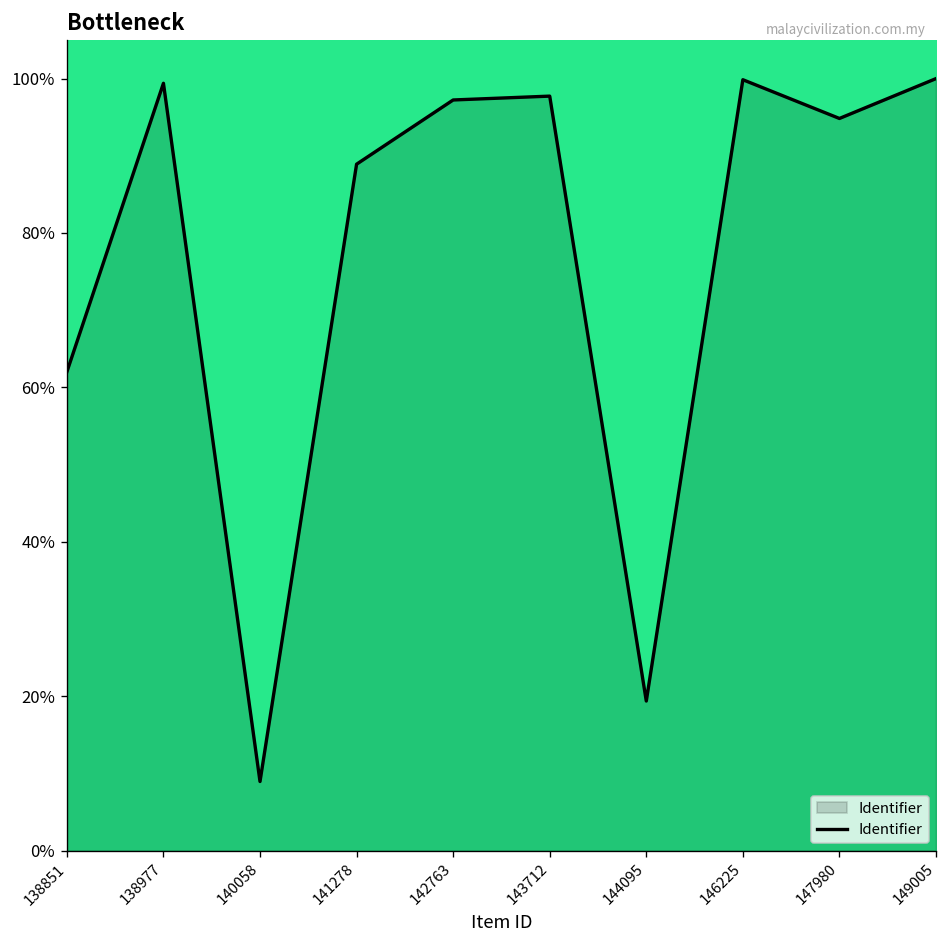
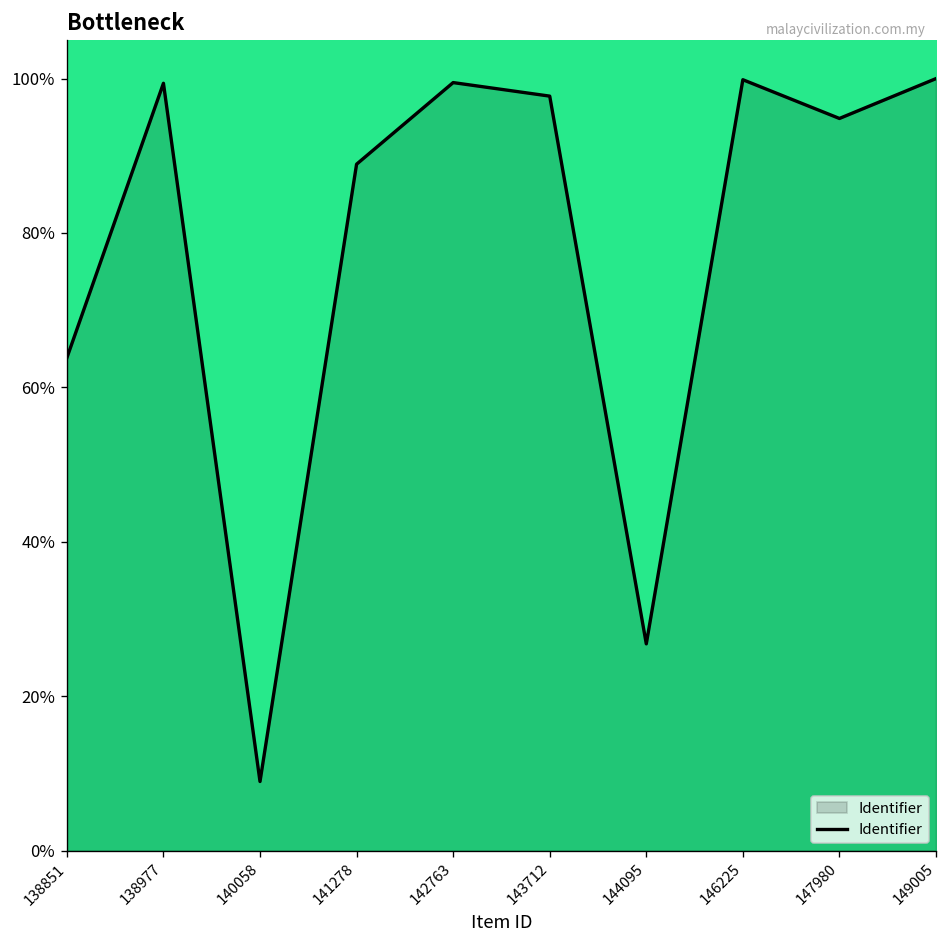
138851: 62% -> 64%
142763: 97% -> 99%
144095: 19% -> 27%
